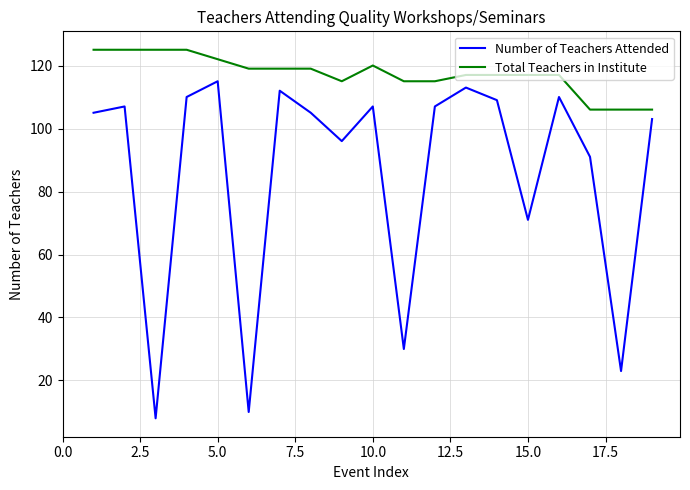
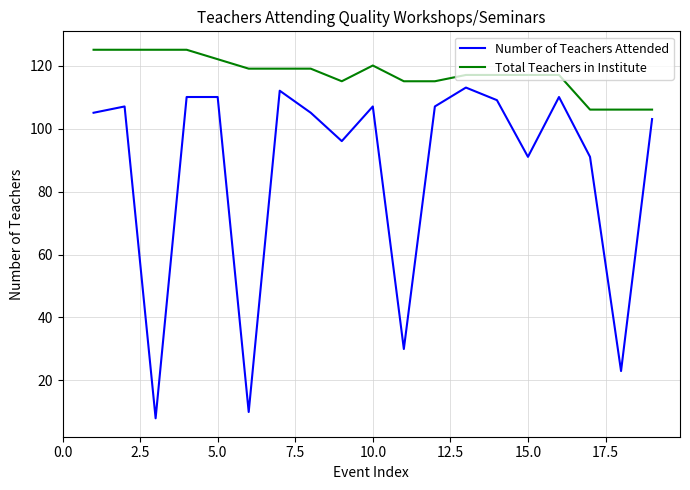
Number of Teachers Attended, 5.0: 115 -> 110
Number of Teachers Attended, 15.0: 71 -> 91
